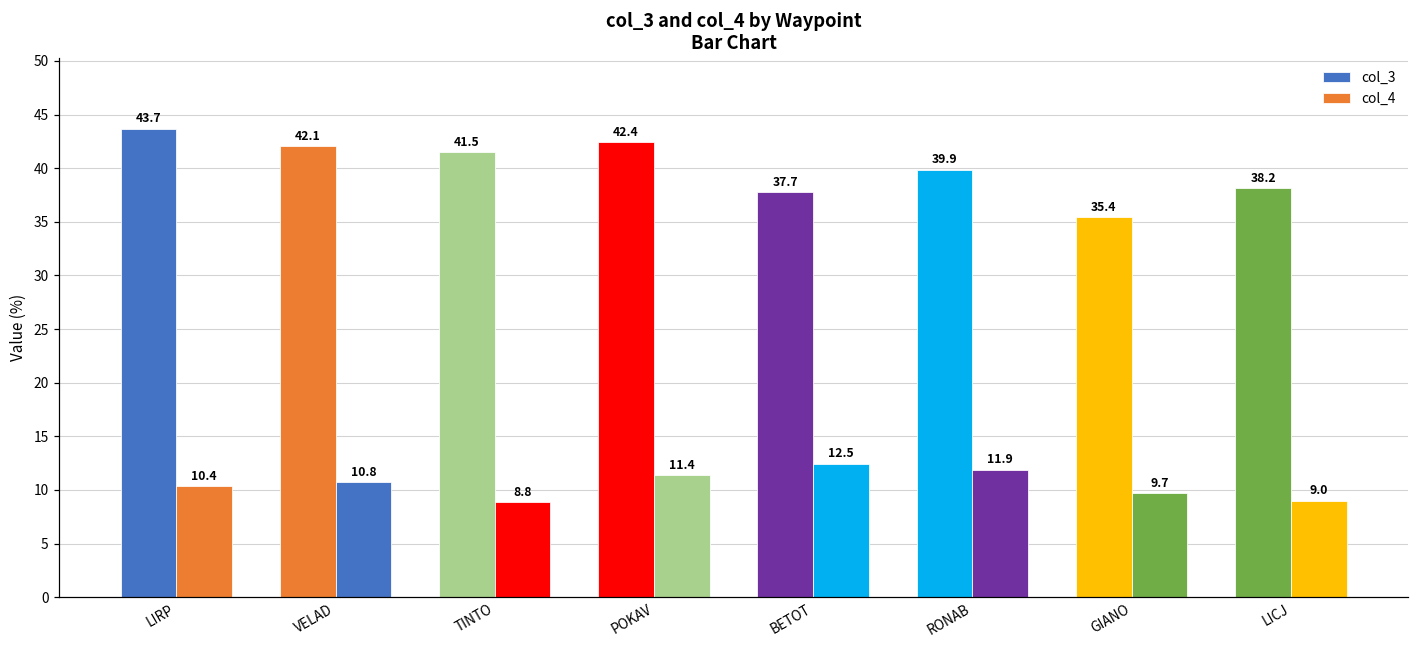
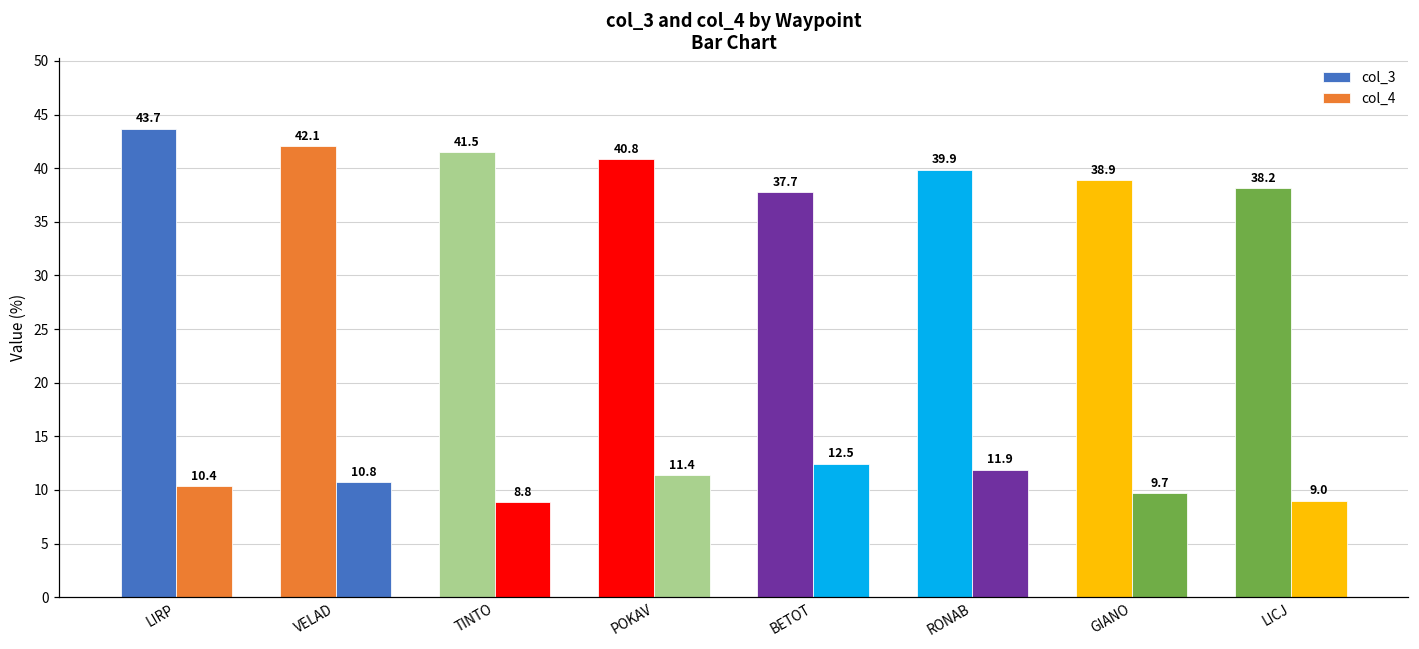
col_3, POKAV: 42.4 -> 40.8
col_3, GIANO: 35.4 -> 38.9
